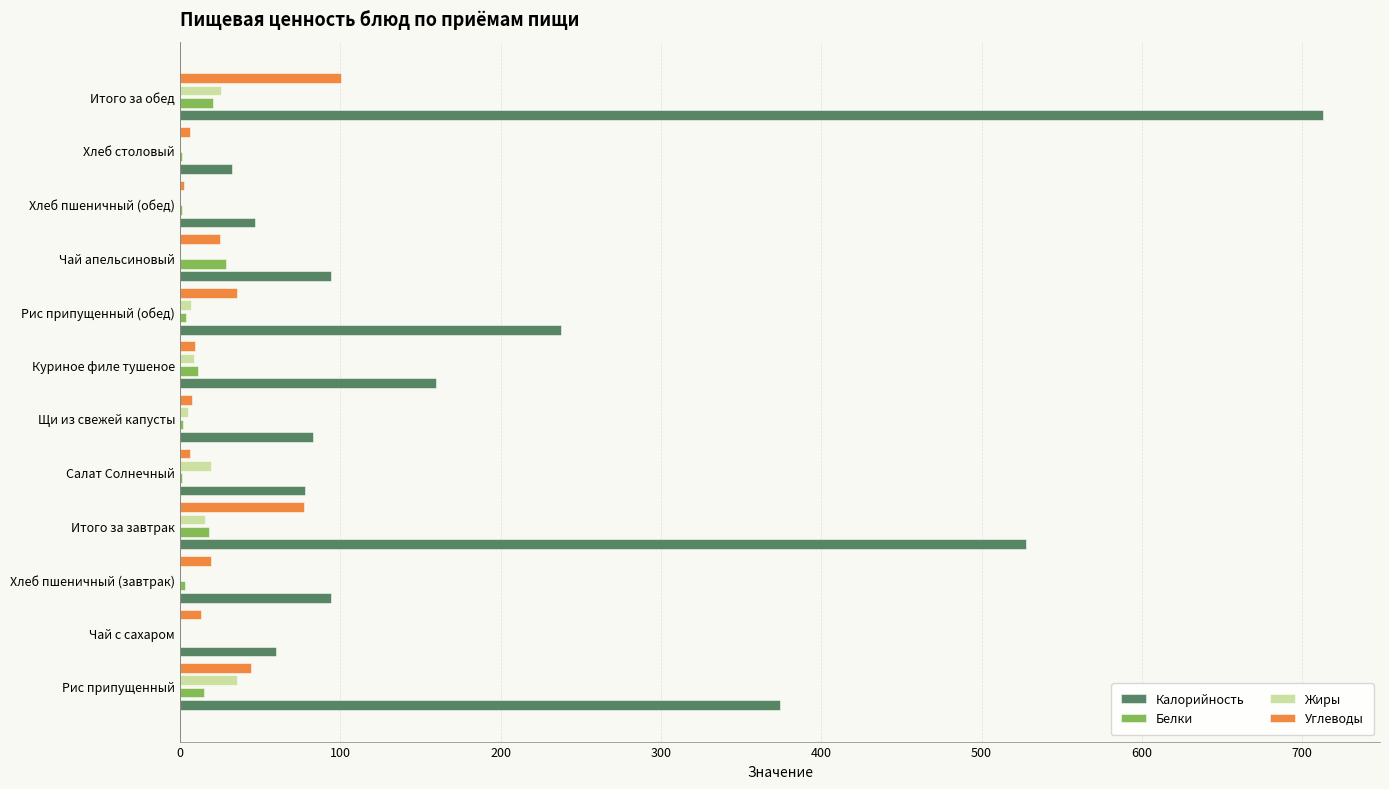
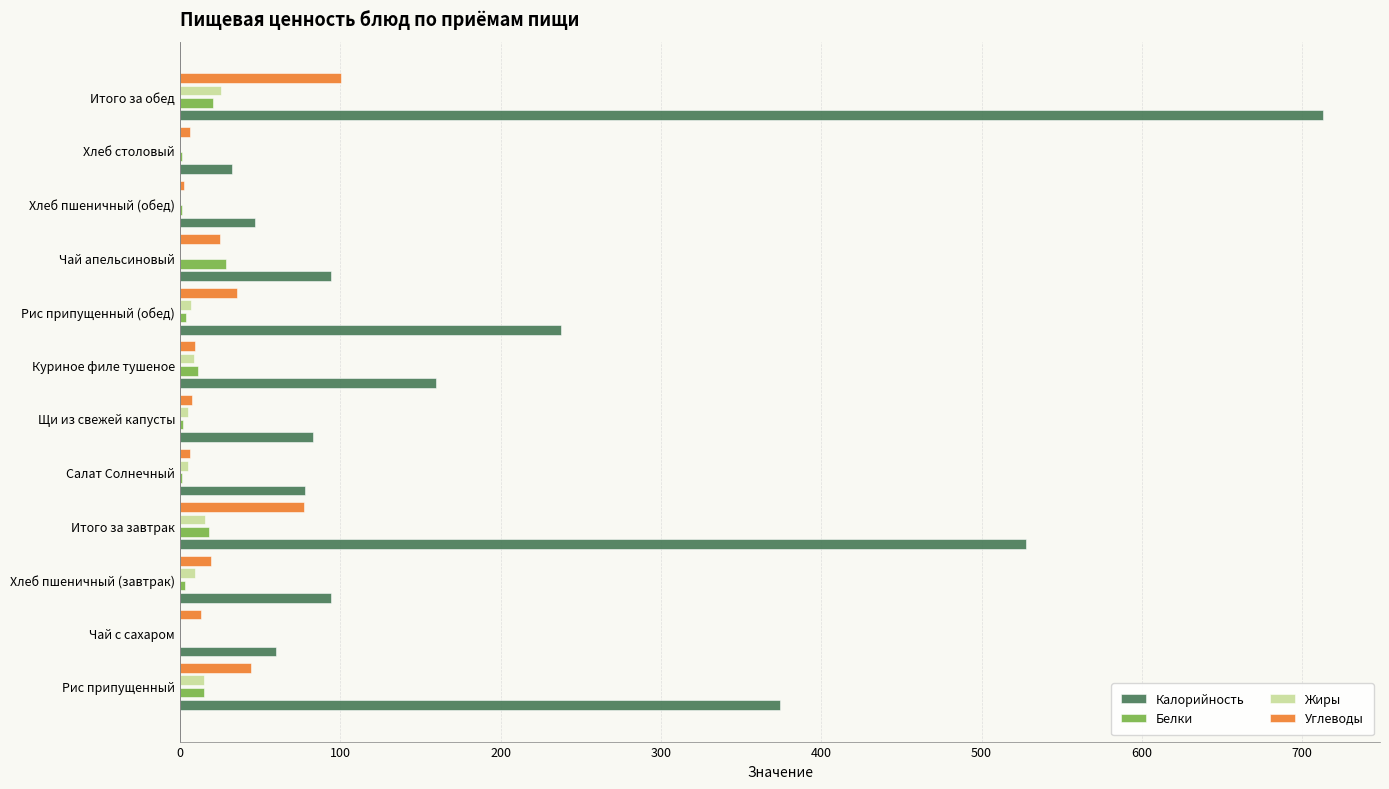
Жиры, Салат Солнечный: 20 -> 5
Жиры, Хлеб пшеничный (завтрак): 0 -> 9
Жиры, Рис припущенный: 36 -> 15
